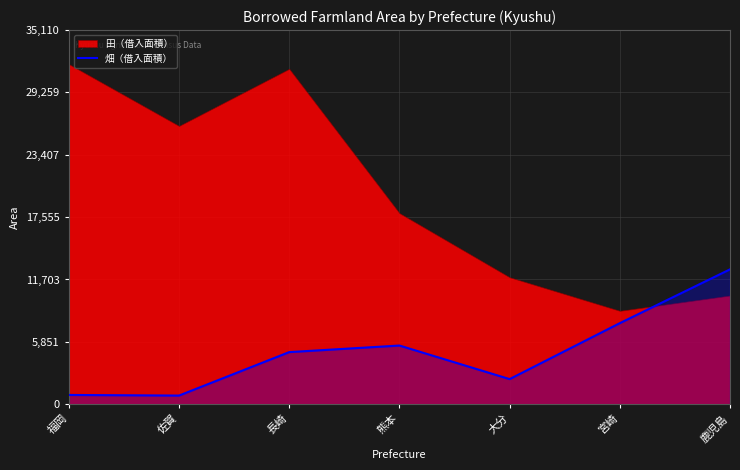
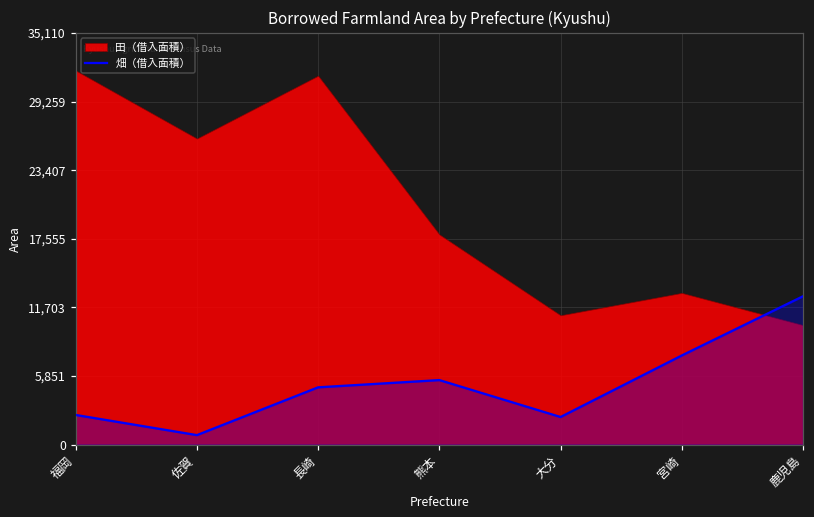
畑（借入面積）, 福岡: 900 -> 2,500
田（借入面積）, 大分: 11,900 -> 11,000
田（借入面積）, 宮崎: 8,800 -> 12,900
